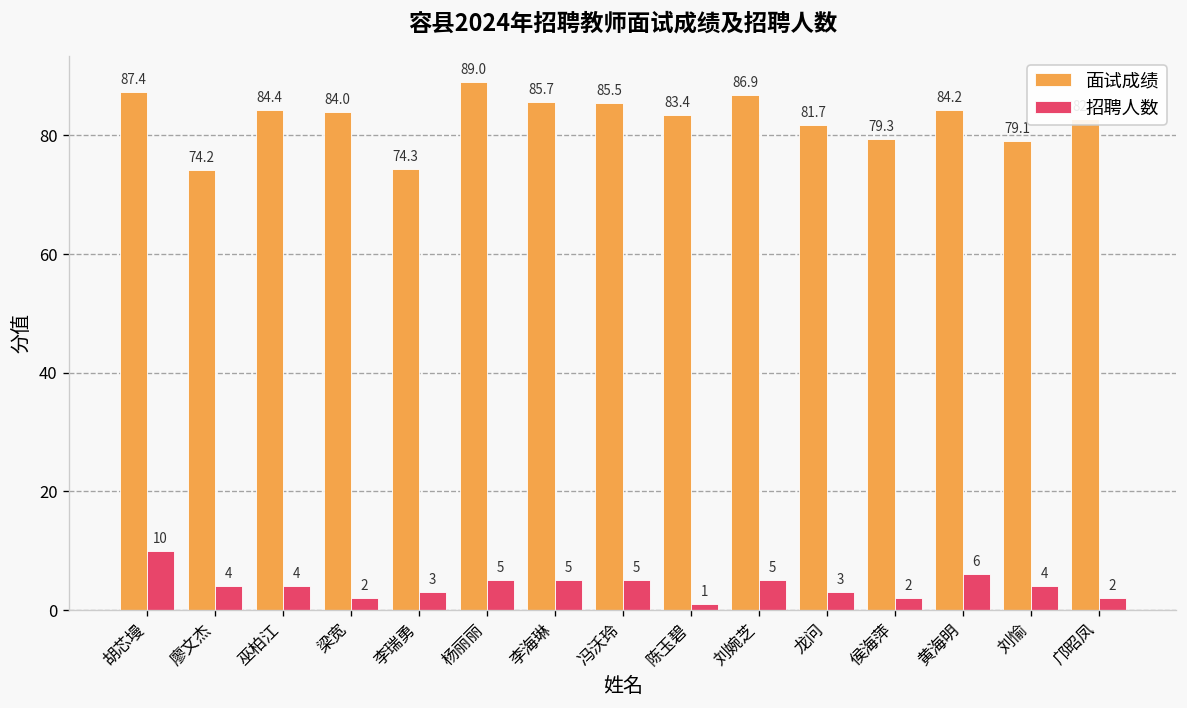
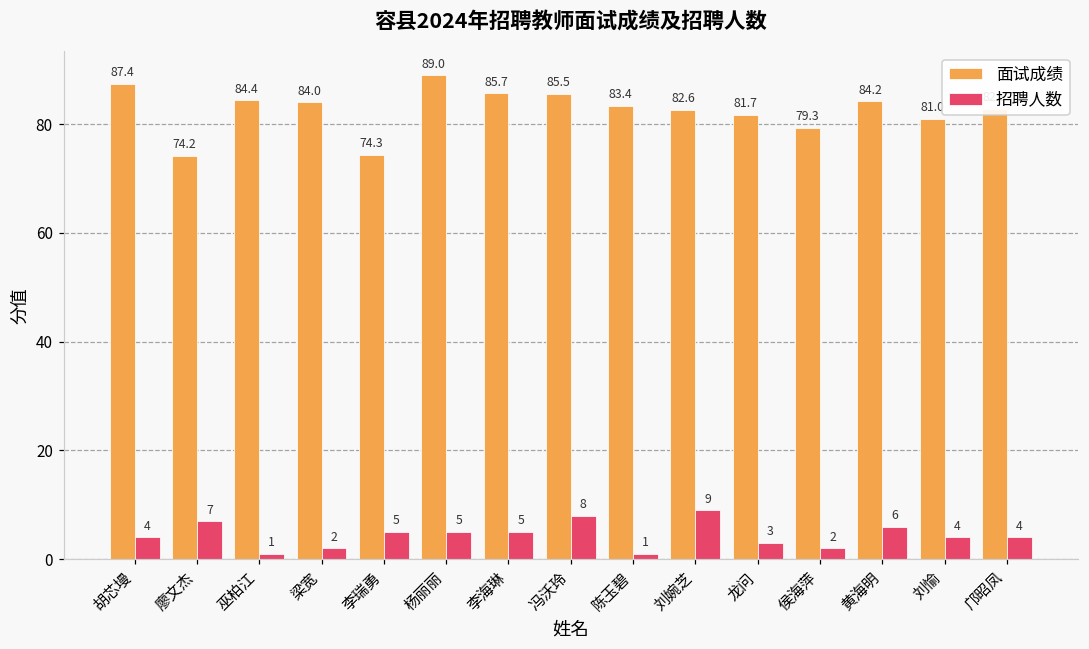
招聘人数, 胡芯墁: 10 -> 4
招聘人数, 廖文杰: 4 -> 7
招聘人数, 巫柏江: 4 -> 1
招聘人数, 李瑞勇: 3 -> 5
招聘人数, 冯沃玲: 5 -> 8
面试成绩, 刘婉芝: 86.9 -> 82.6
招聘人数, 刘婉芝: 5 -> 9
面试成绩, 刘愉: 79.1 -> 81.0
招聘人数, 邝昭凤: 2 -> 4
